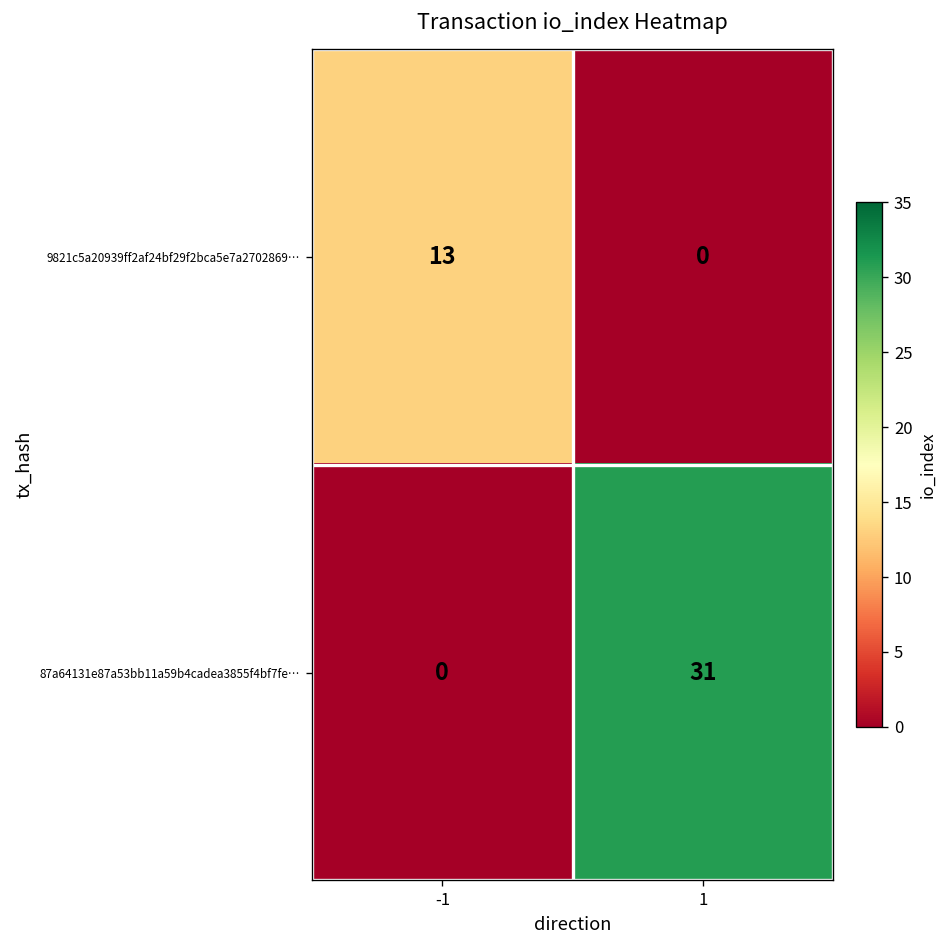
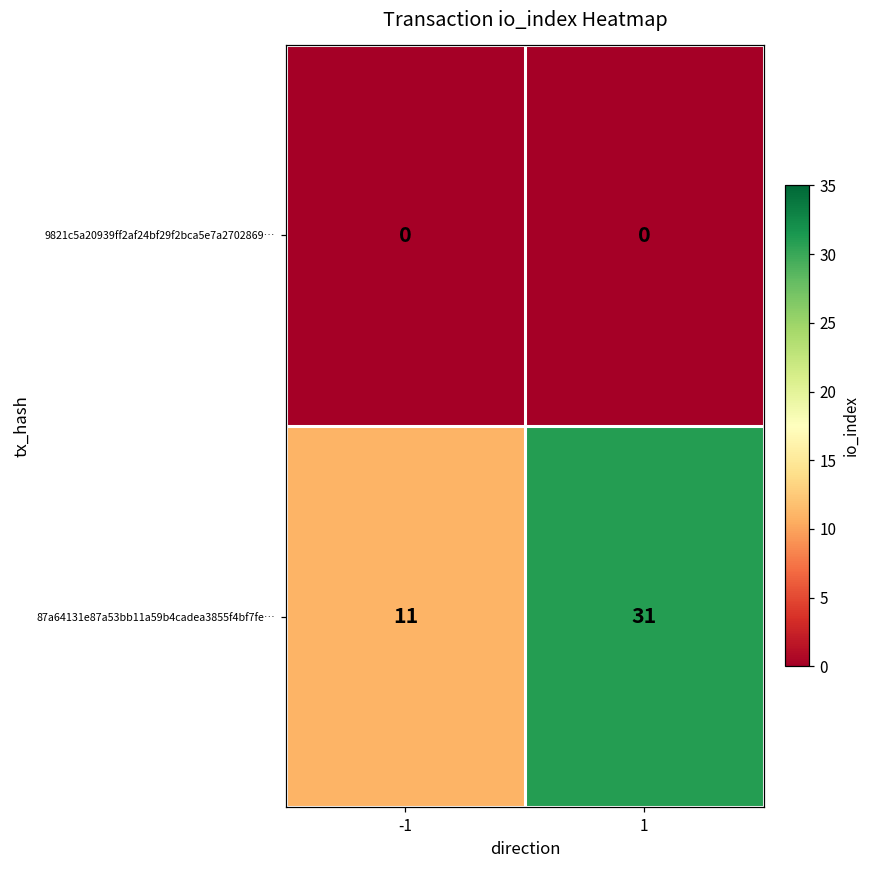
9821c5a20939ff2af24bf29f2bca5e7a2702869…, -1: 13 -> 0
87a64131e87a53bb11a59b4cadea3855f4bf7fe…, -1: 0 -> 11
